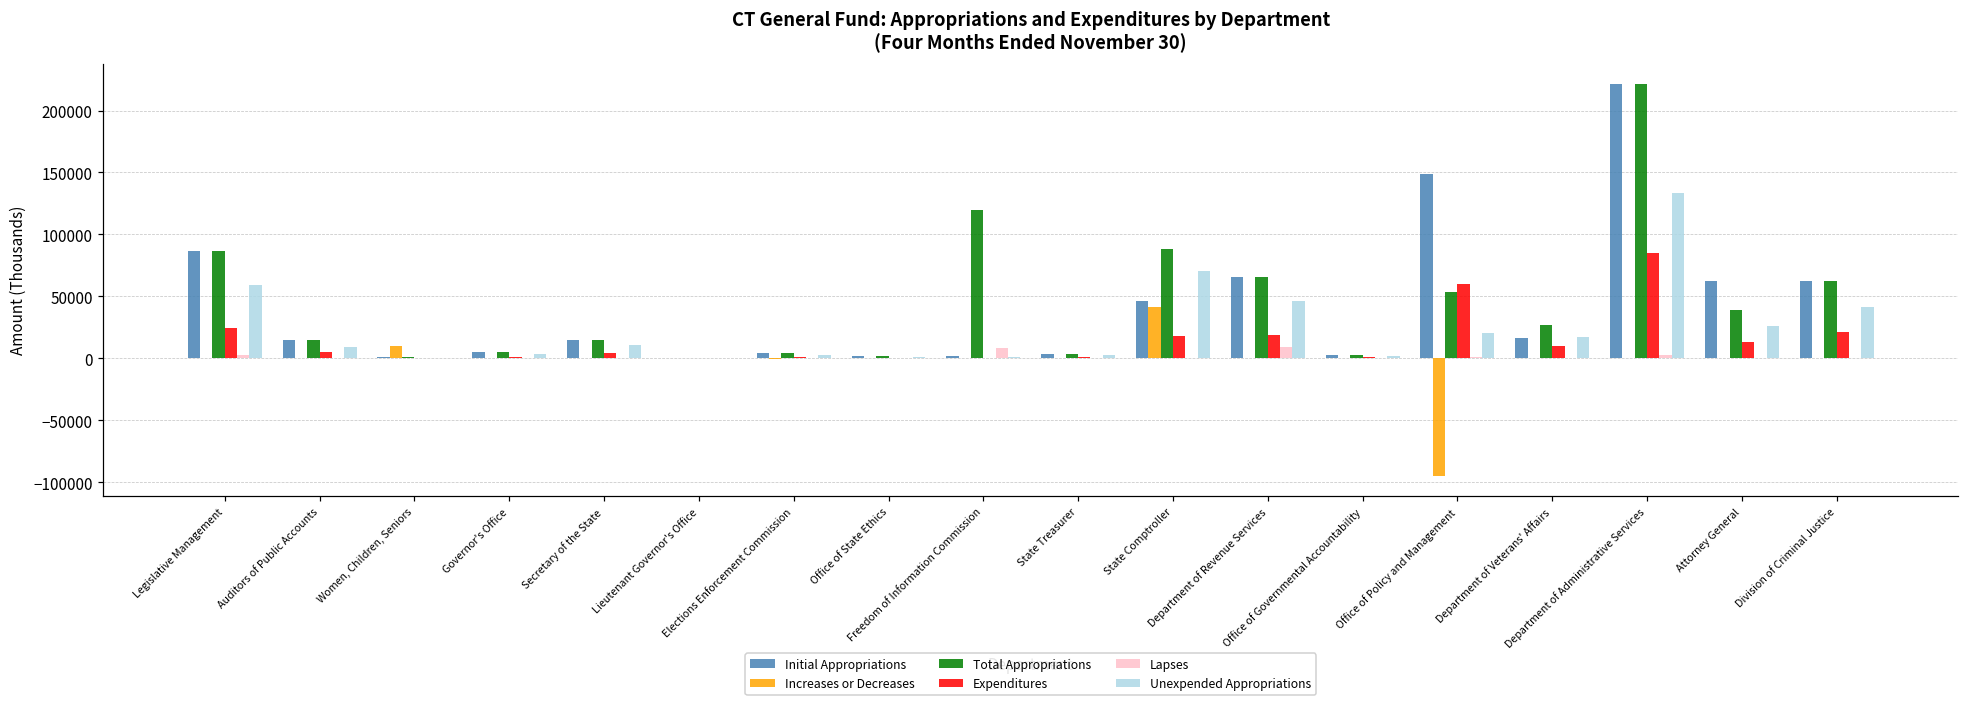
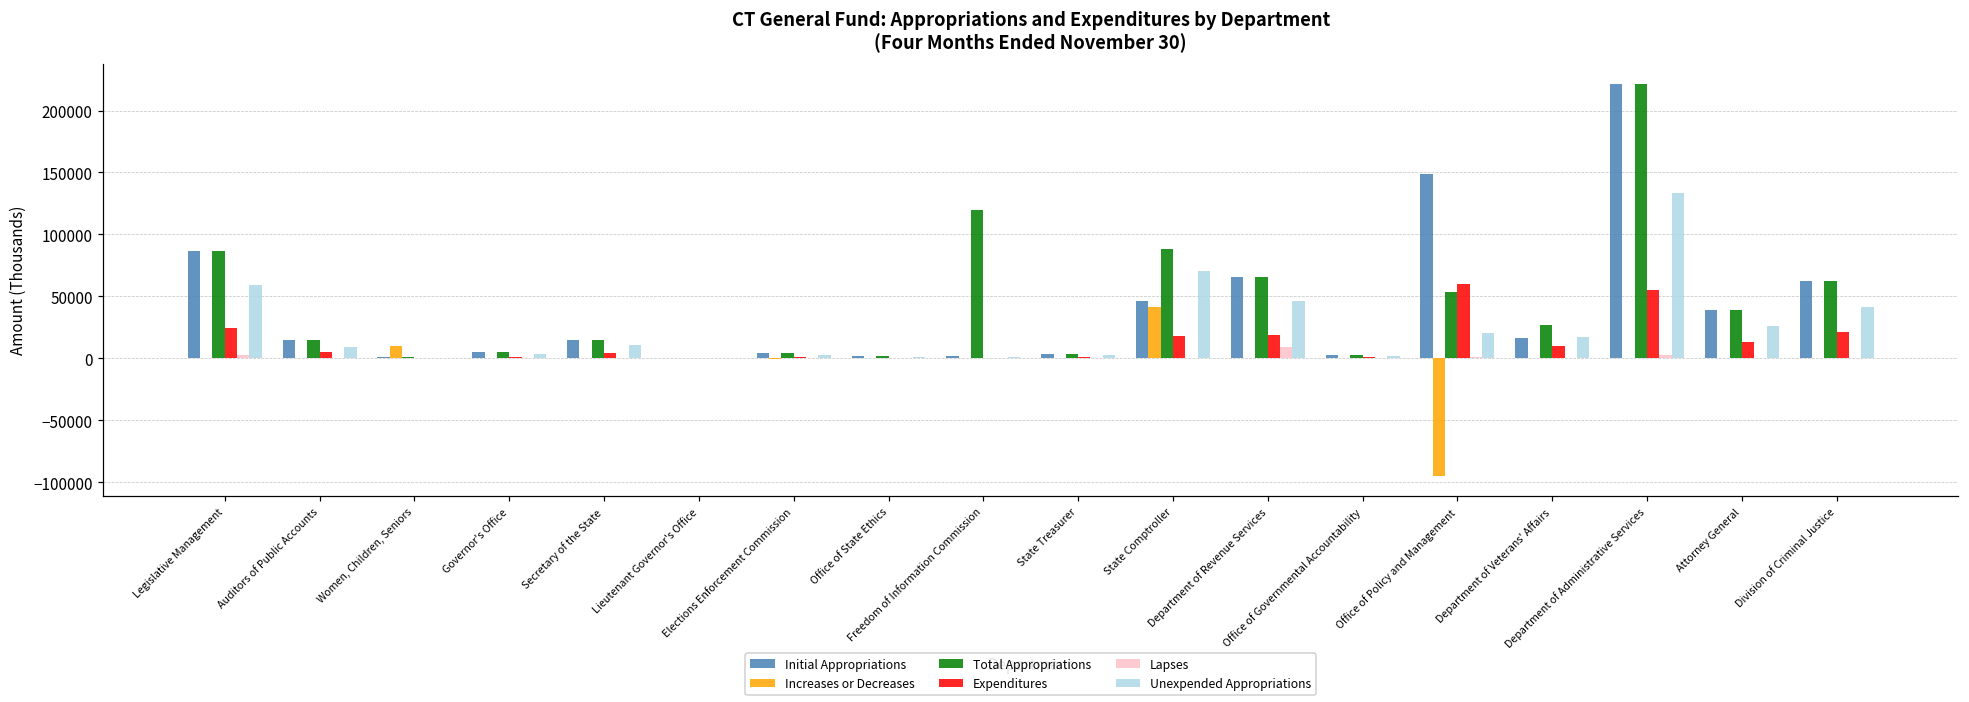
Lapses, Freedom of Information Commission: 8000 -> 0
Expenditures, Department of Administrative Services: 85000 -> 56000
Initial Appropriations, Attorney General: 63000 -> 39000
